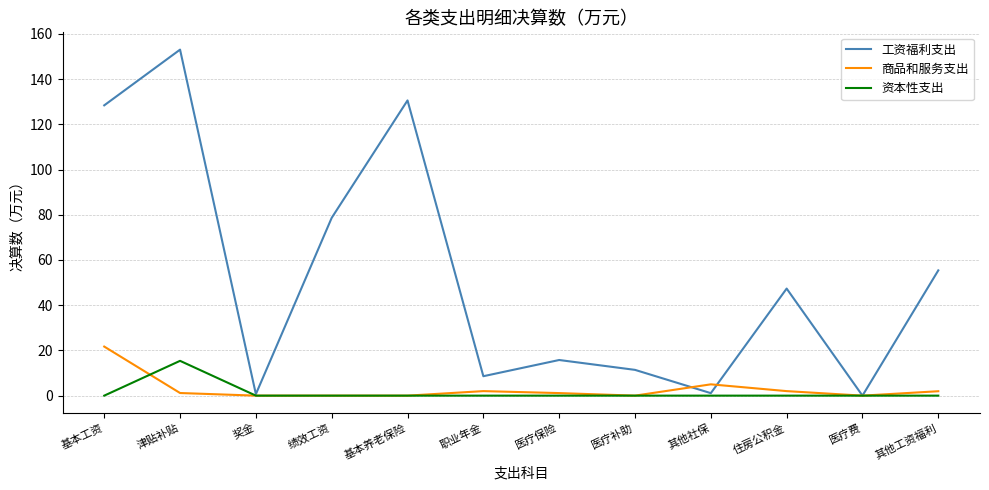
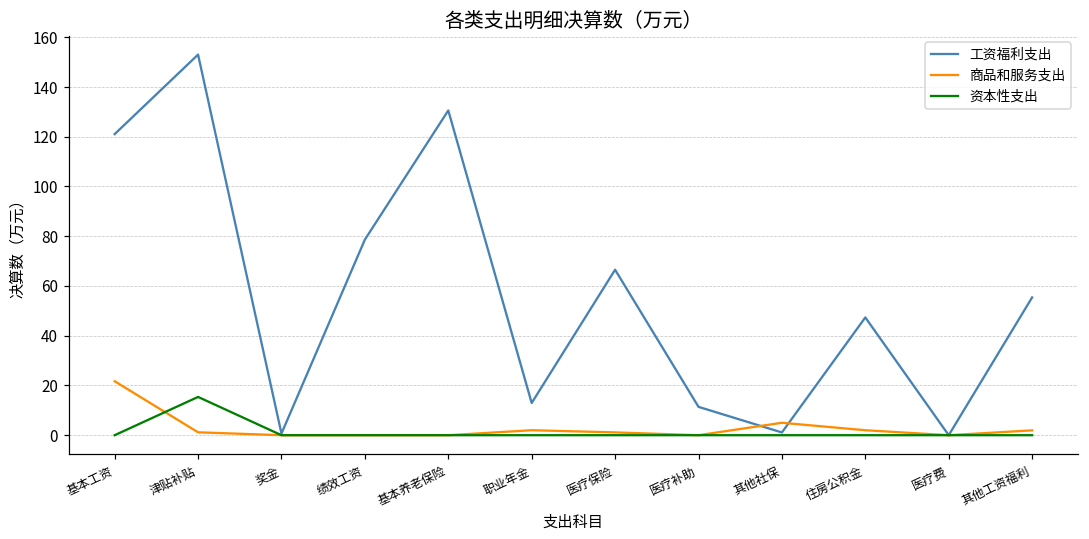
工资福利支出, 基本工资: 128 -> 121
工资福利支出, 职业年金: 9 -> 13
工资福利支出, 医疗保险: 16 -> 67
